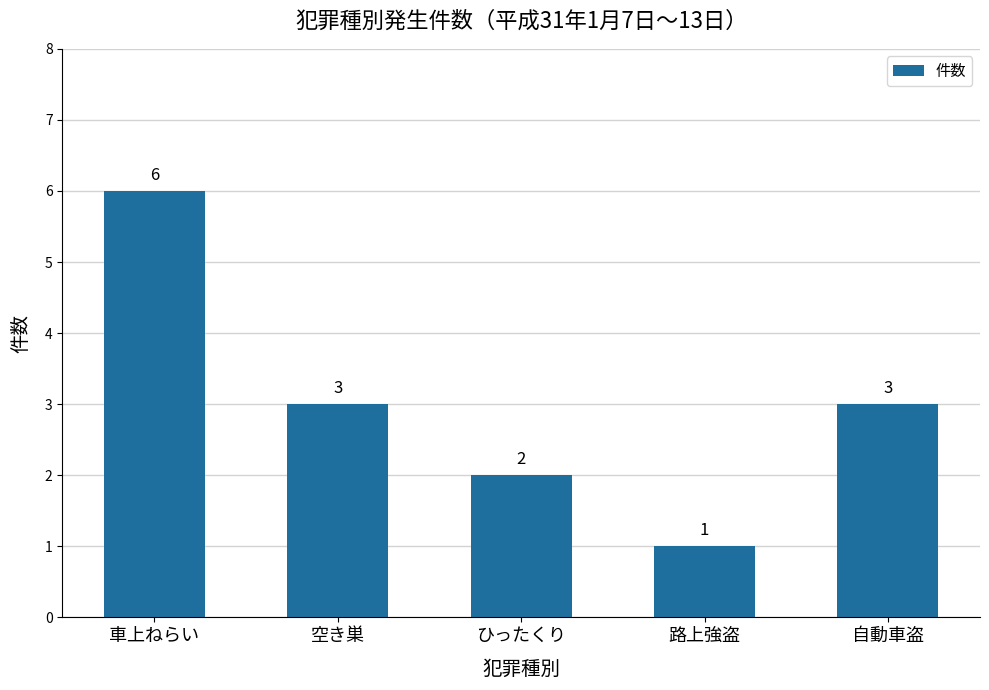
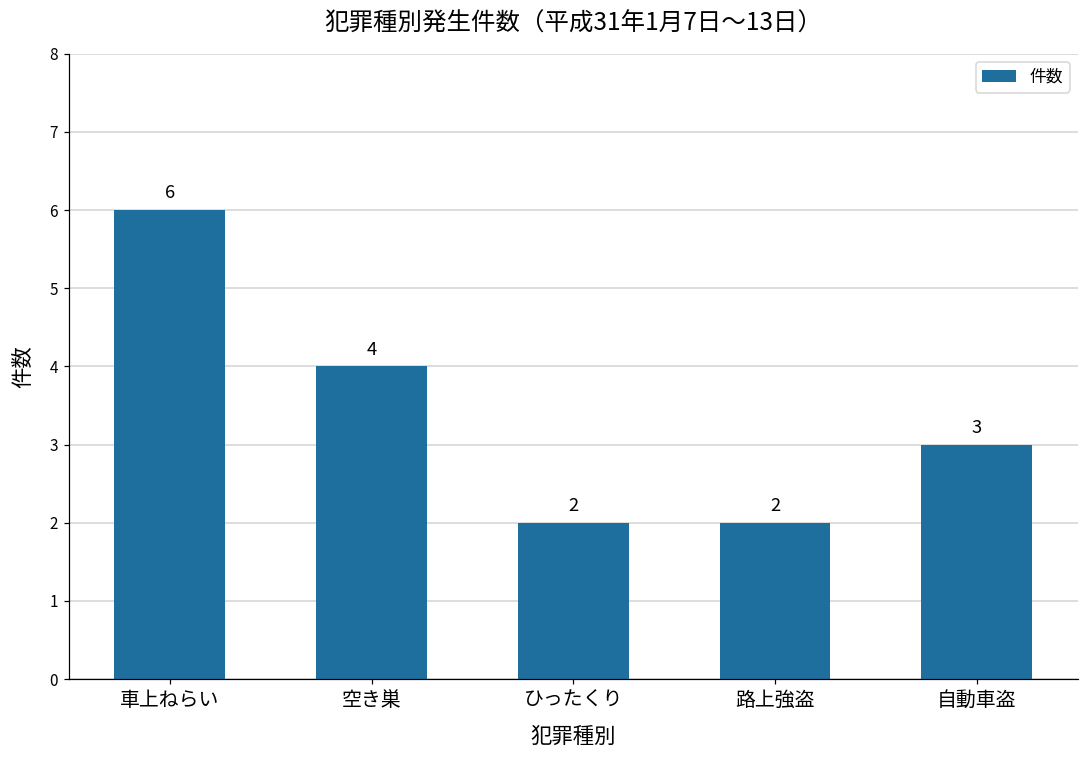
空き巣: 3 -> 4
路上強盗: 1 -> 2
